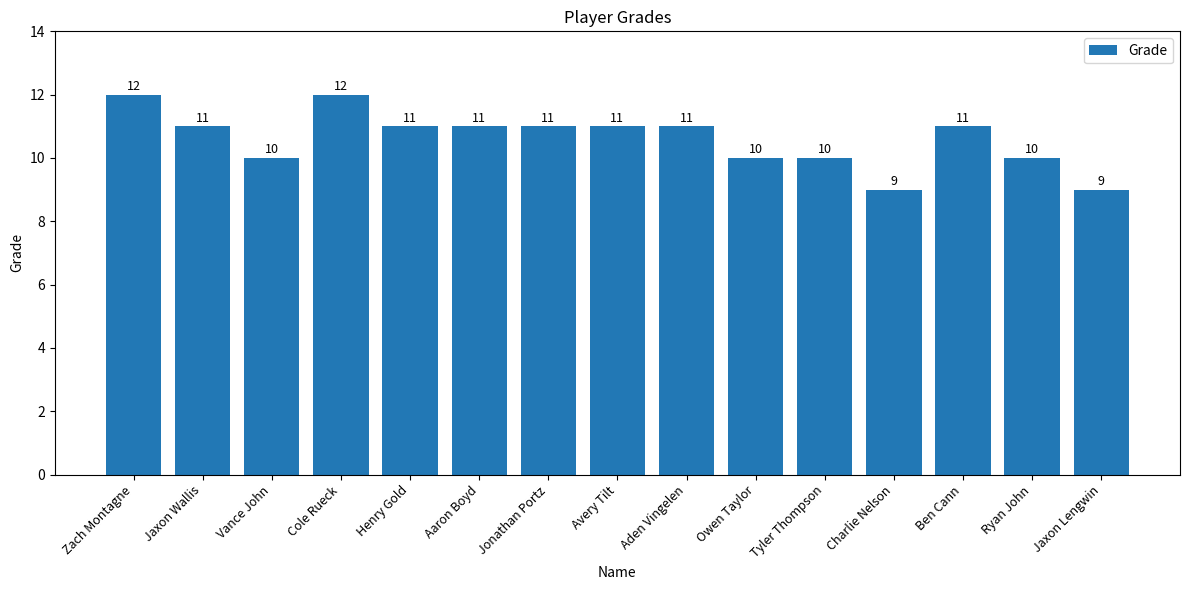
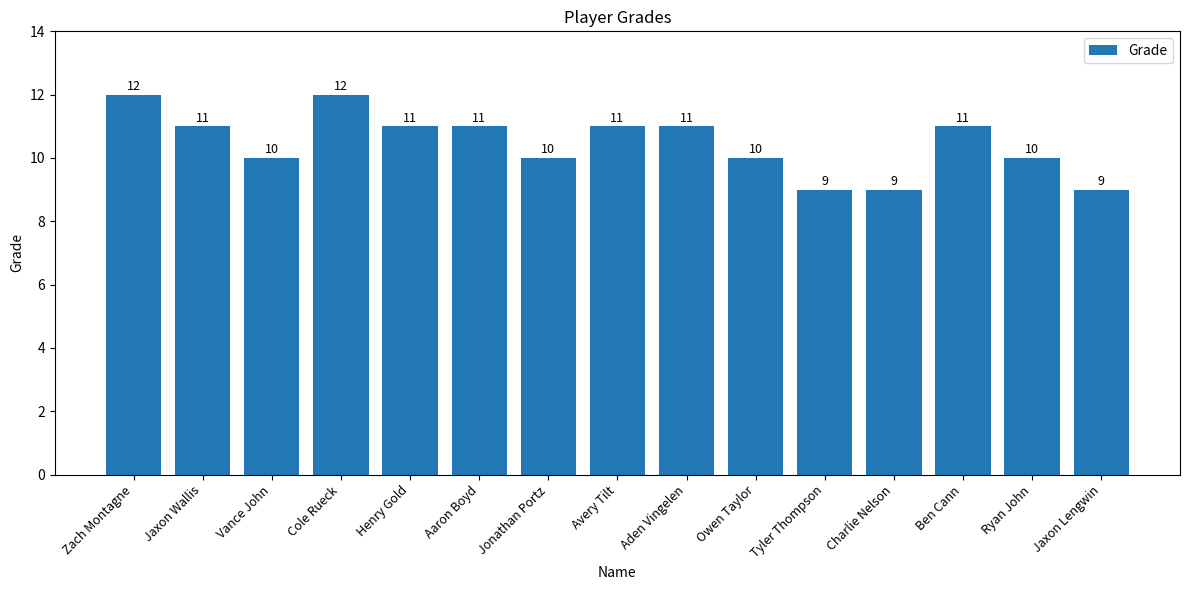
Jonathan Portz: 11 -> 10
Tyler Thompson: 10 -> 9
